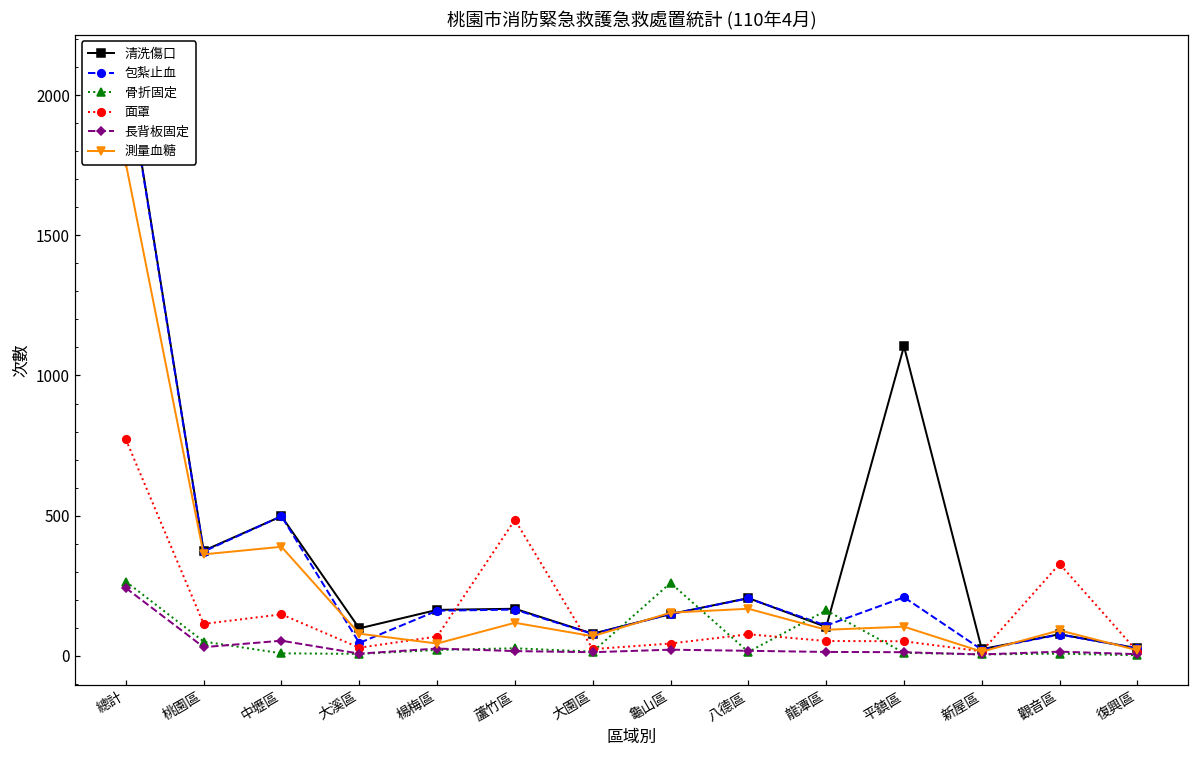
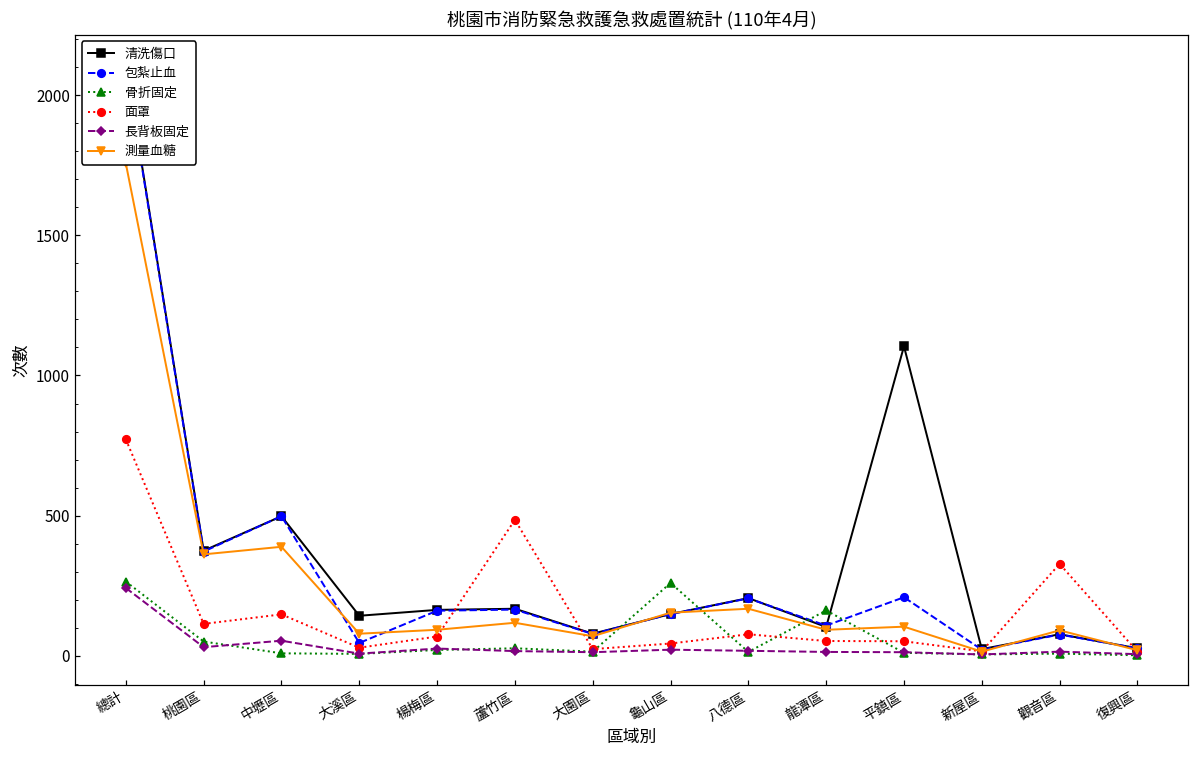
清洗傷口, 大溪區: 100 -> 140
測量血糖, 楊梅區: 40 -> 90
